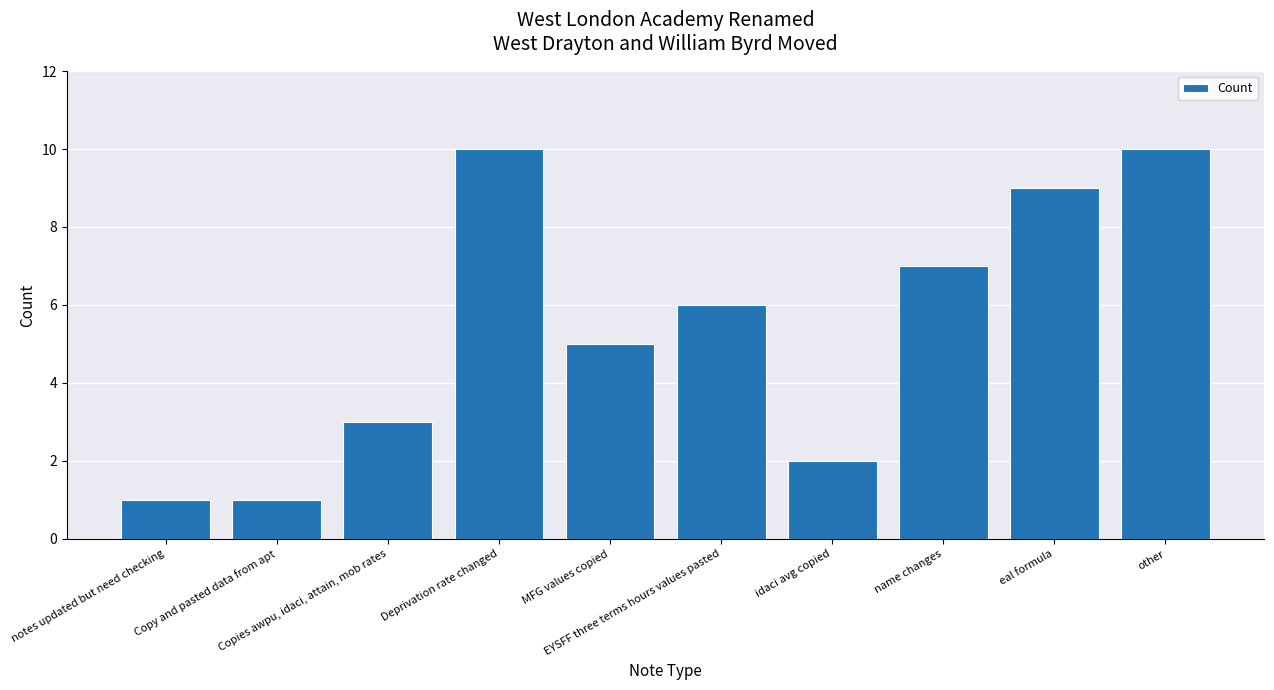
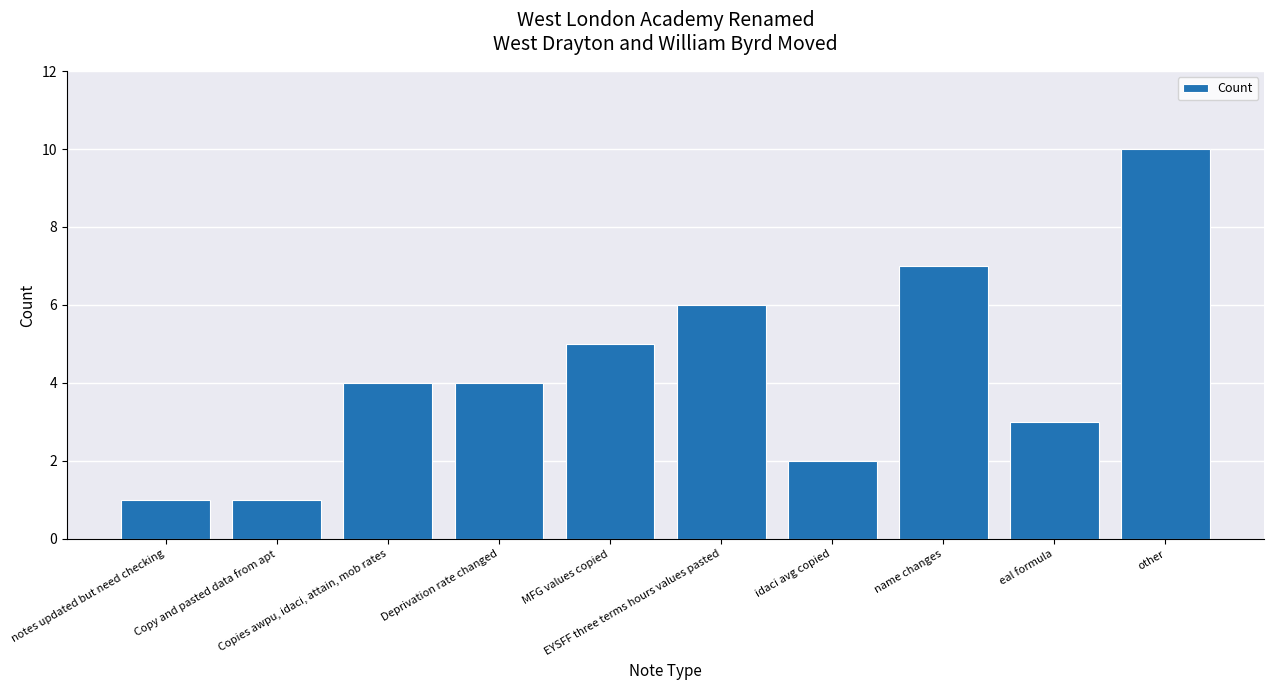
Copies awpu, idaci, attain, mob rates: 3 -> 4
Deprivation rate changed: 10 -> 4
eal formula: 9 -> 3
